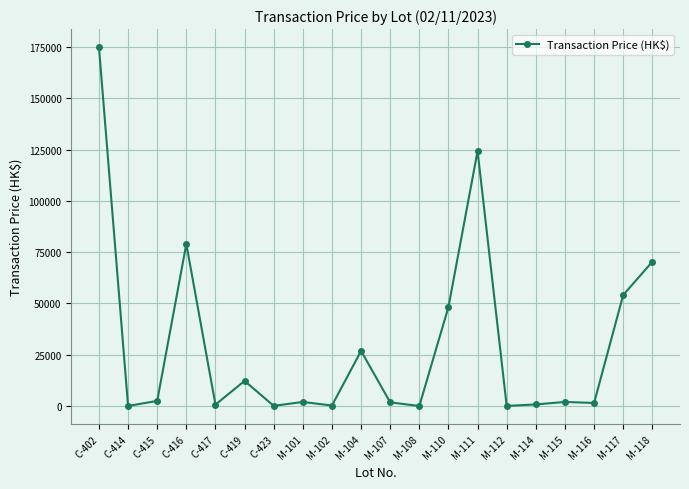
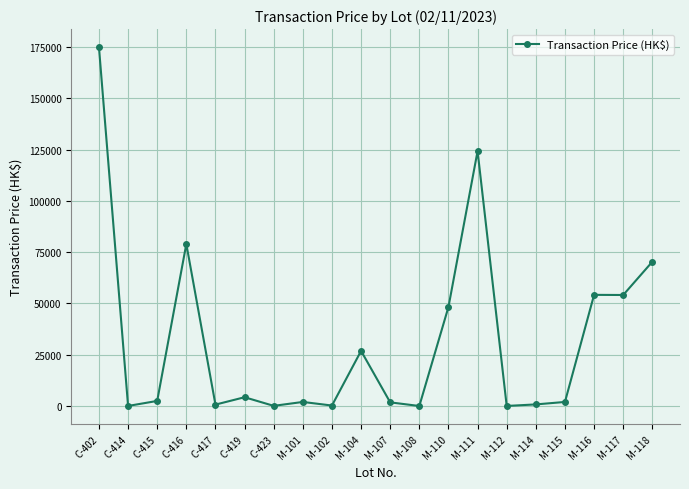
C-419: 12000 -> 4000
M-116: 2000 -> 54000
